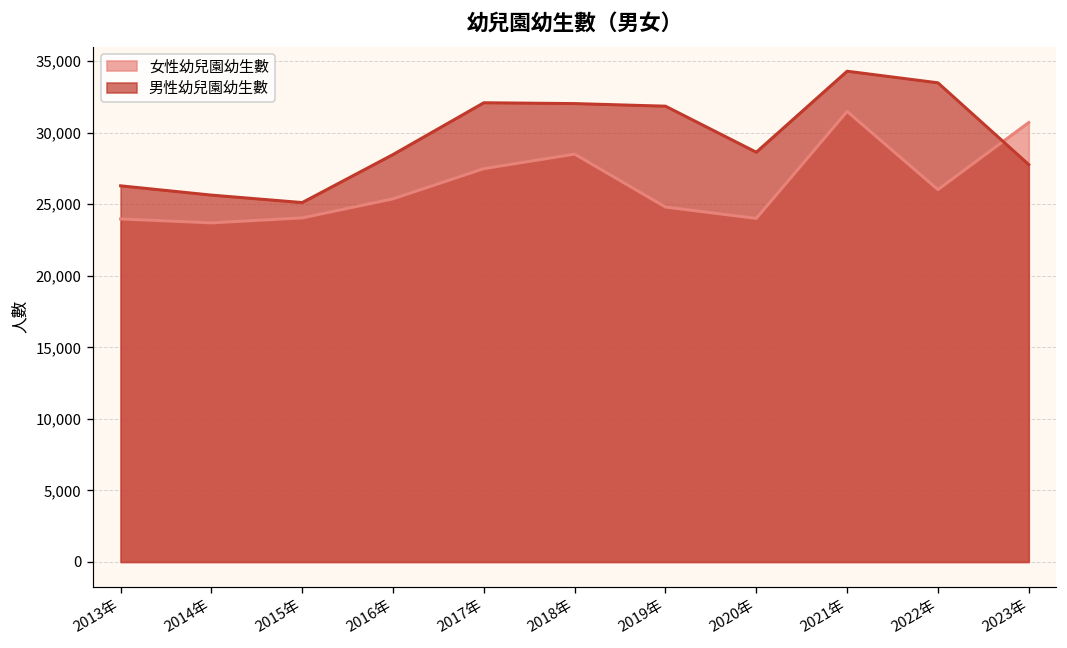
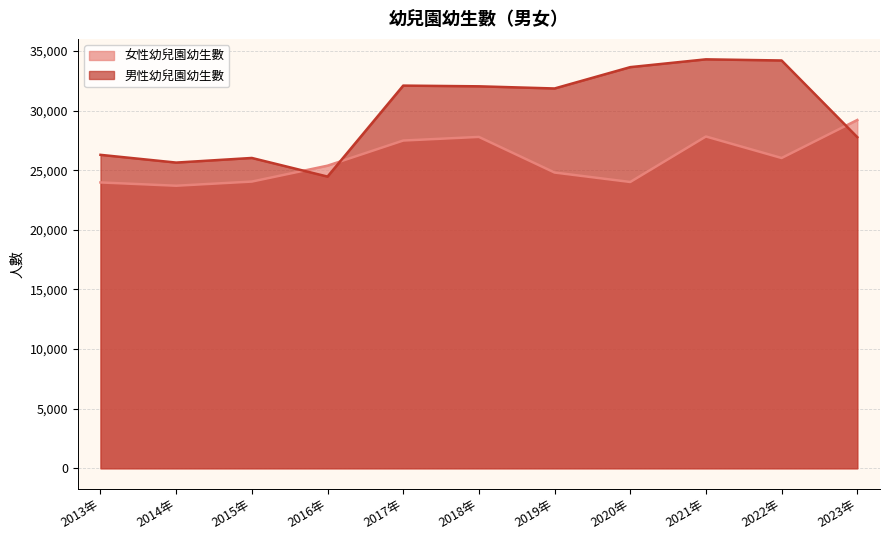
男性幼兒園幼生數, 2015年: 25,100 -> 26,000
男性幼兒園幼生數, 2016年: 28,500 -> 24,500
女性幼兒園幼生數, 2018年: 28,500 -> 27,800
男性幼兒園幼生數, 2020年: 28,600 -> 33,600
女性幼兒園幼生數, 2021年: 31,500 -> 27,800
男性幼兒園幼生數, 2022年: 33,500 -> 34,200
女性幼兒園幼生數, 2023年: 30,700 -> 29,200
